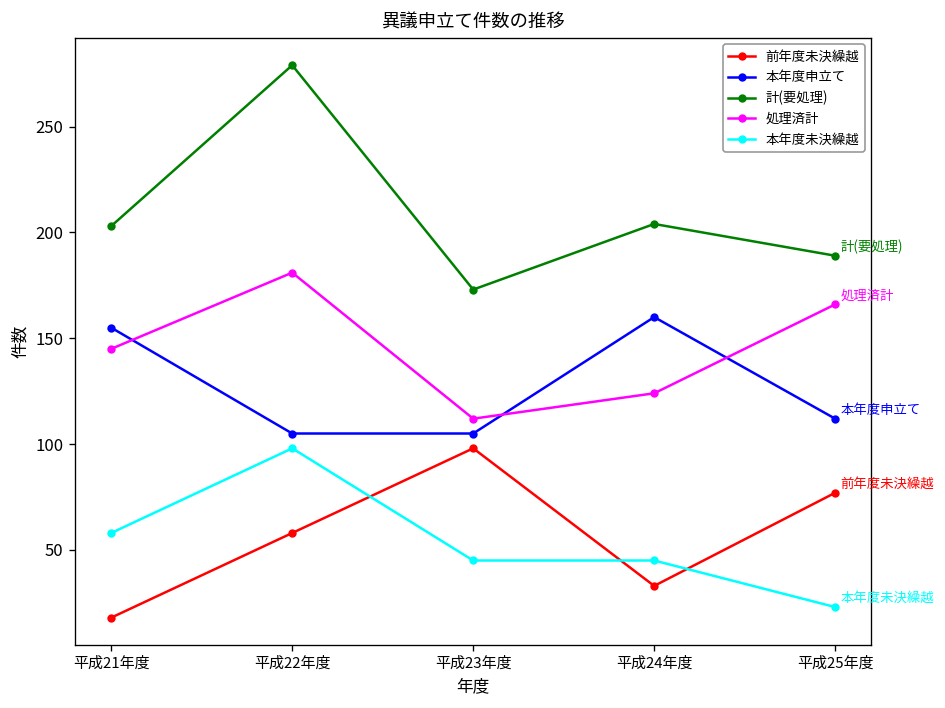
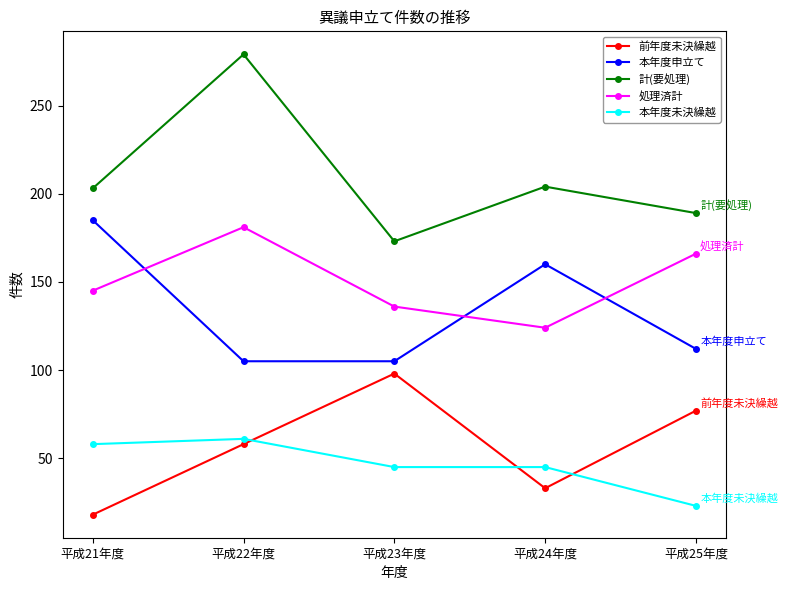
本年度申立て, 平成21年度: 155 -> 185
本年度未決繰越, 平成22年度: 98 -> 61
処理済計, 平成23年度: 112 -> 136
